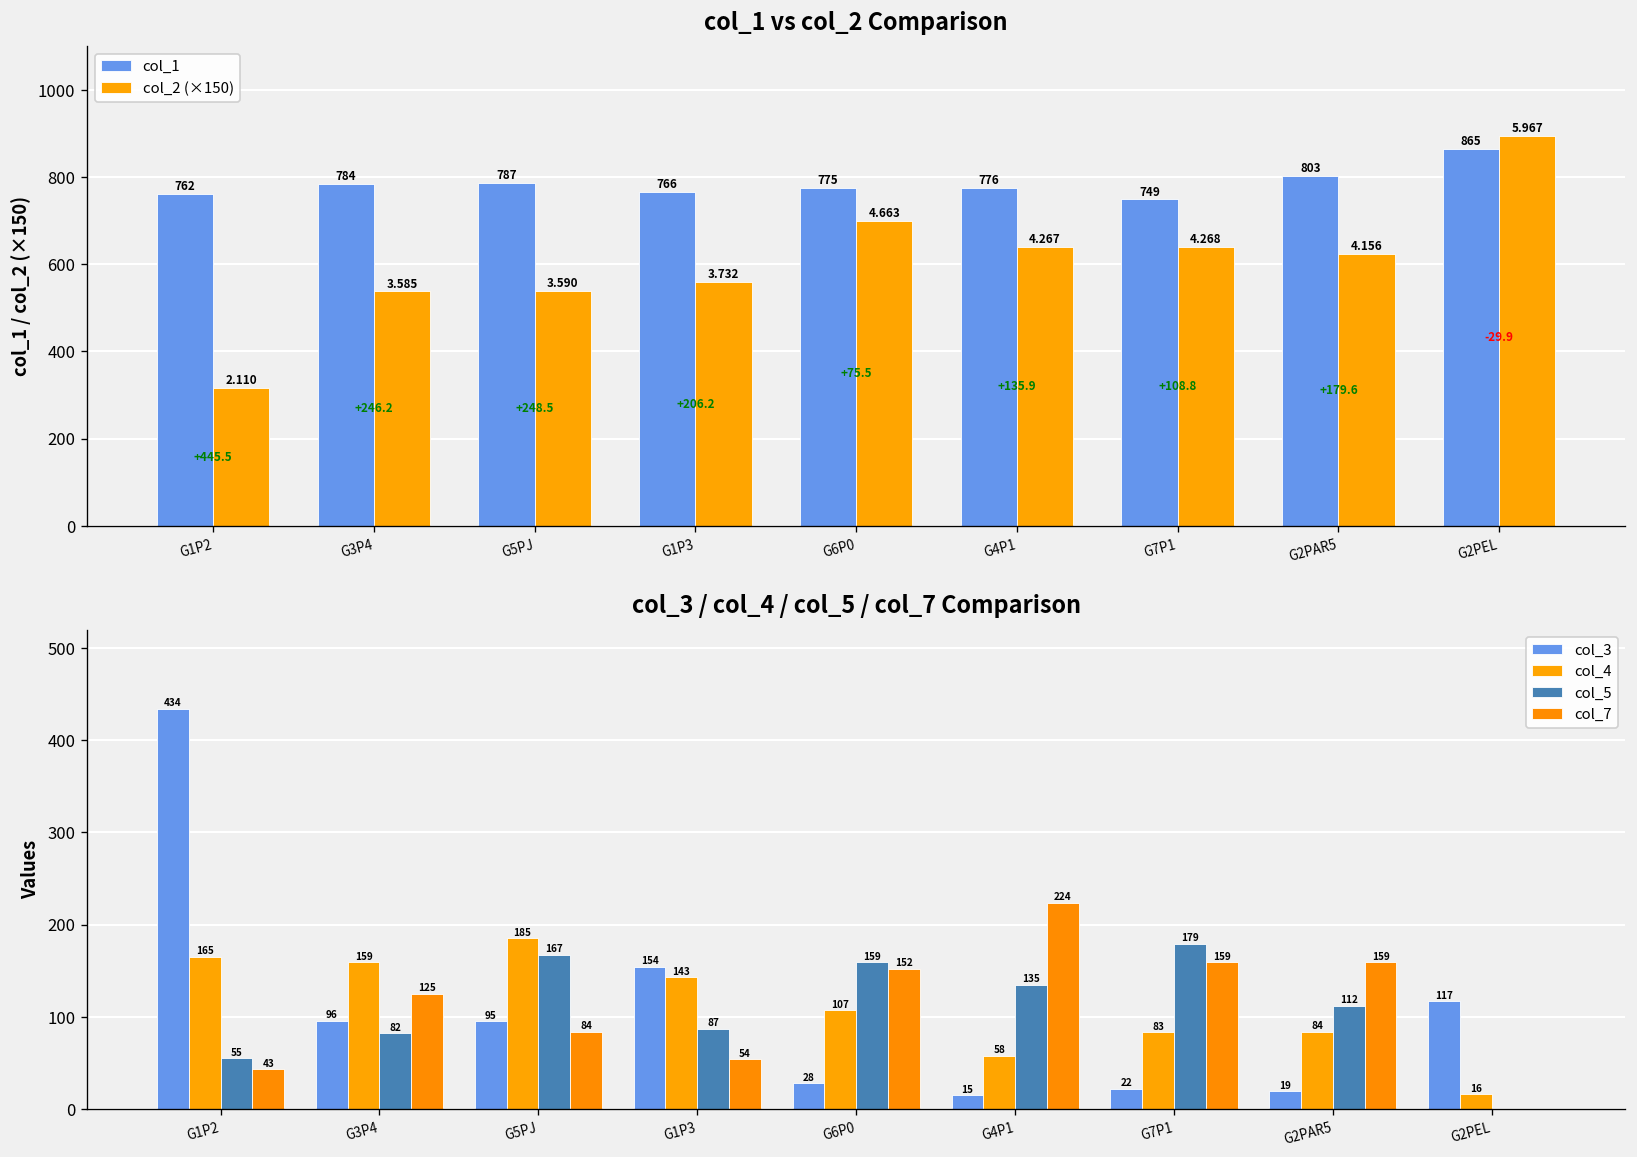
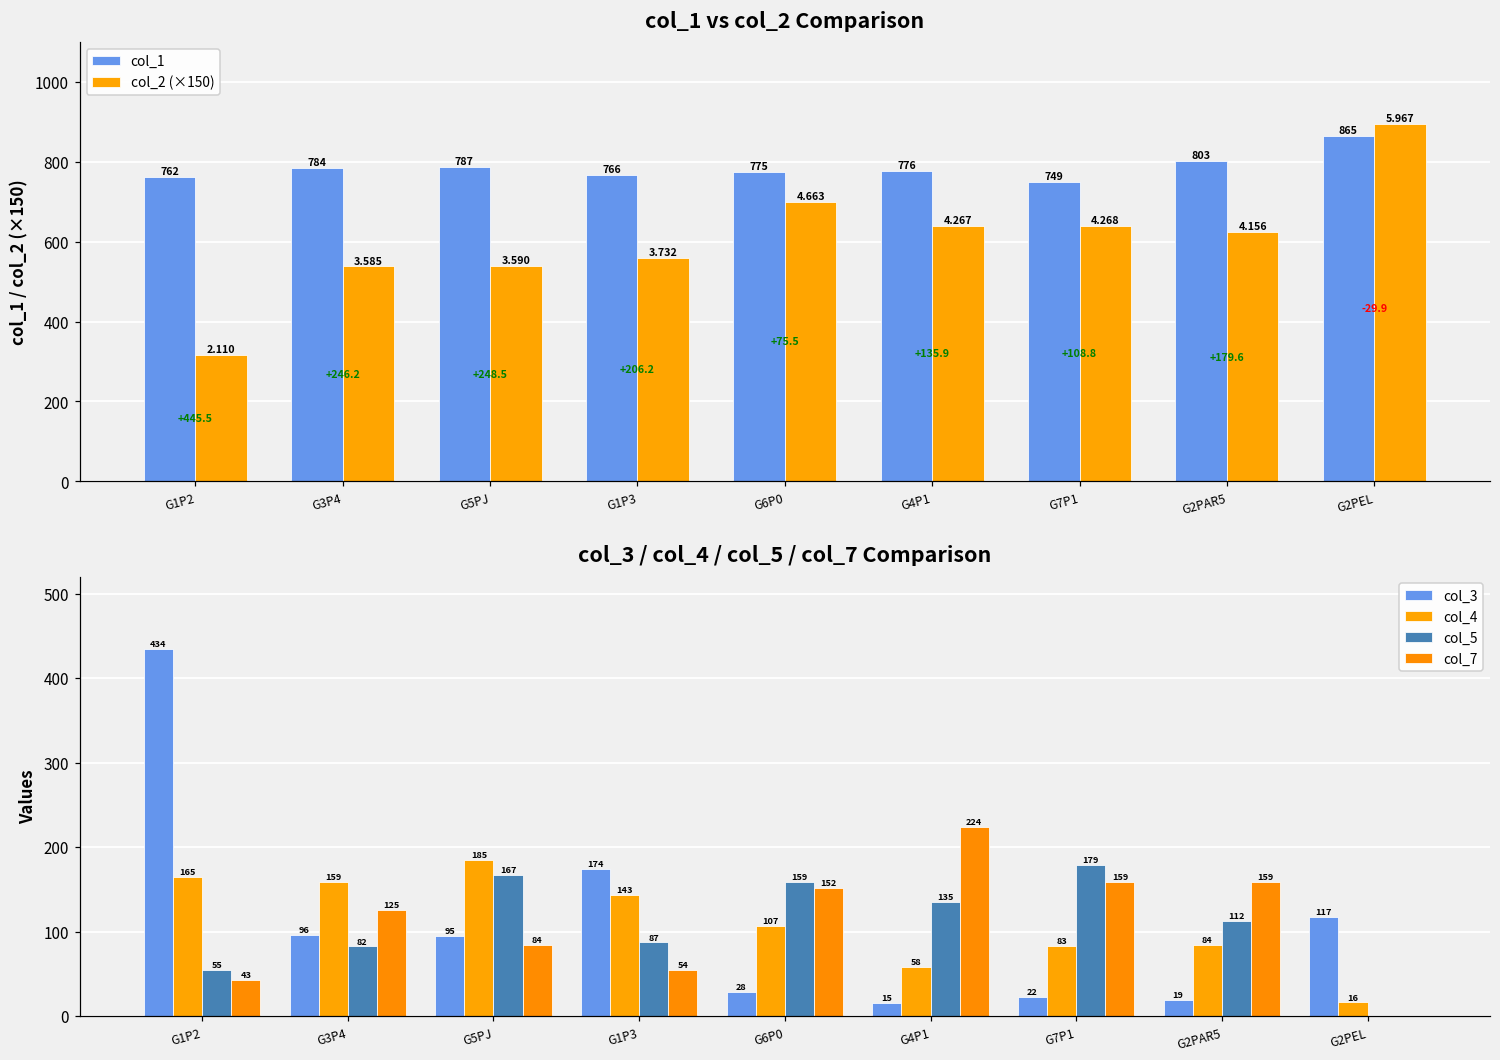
col_3 / col_4 / col_5 / col_7 Comparison, col_3, G1P3: 154 -> 174
